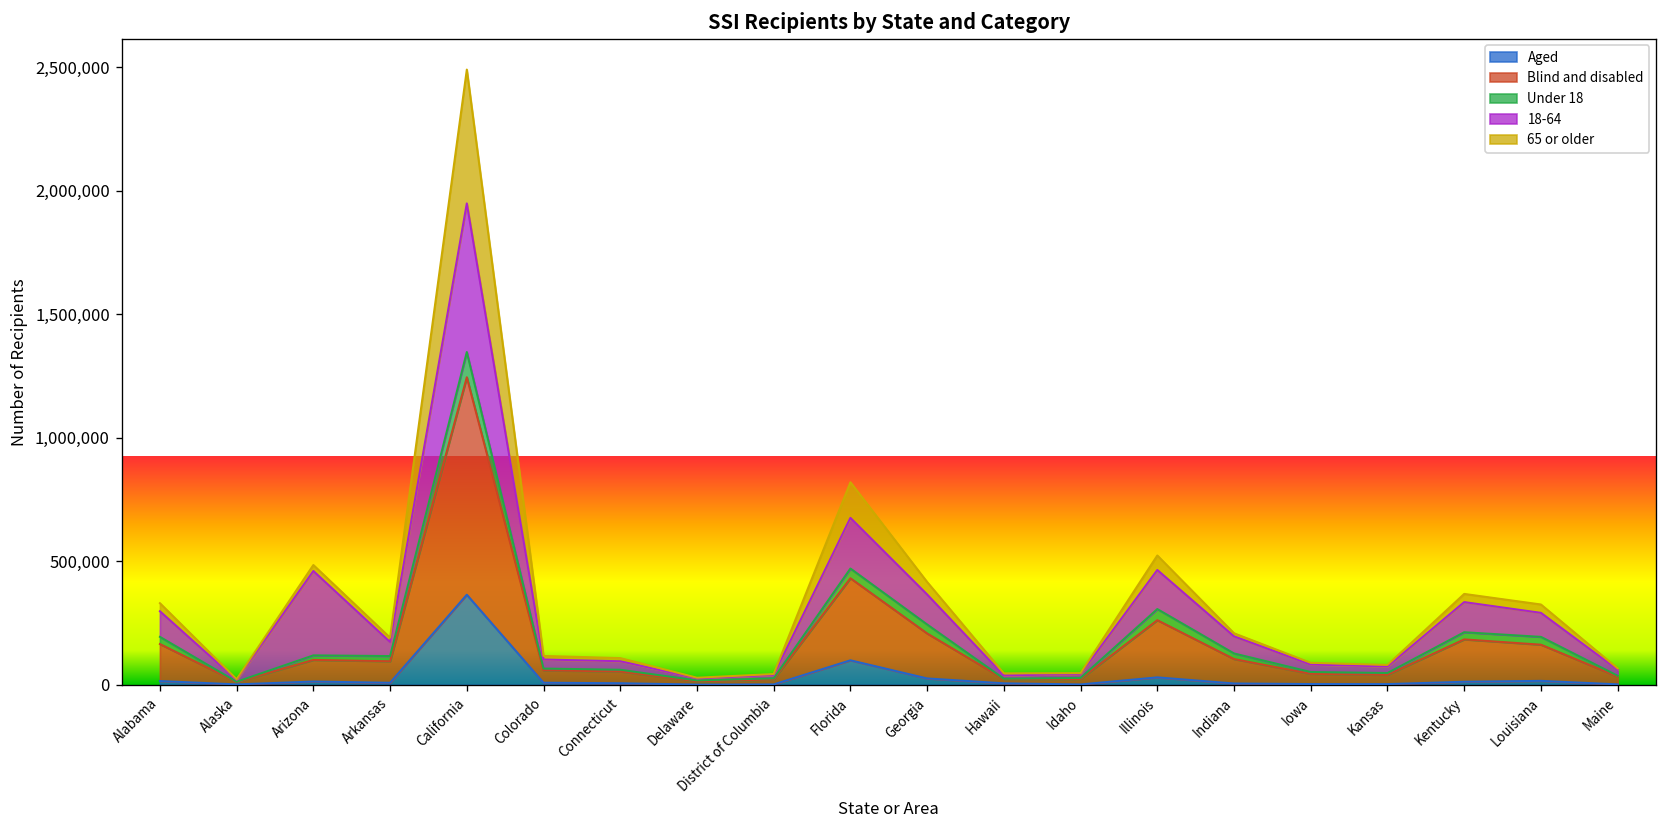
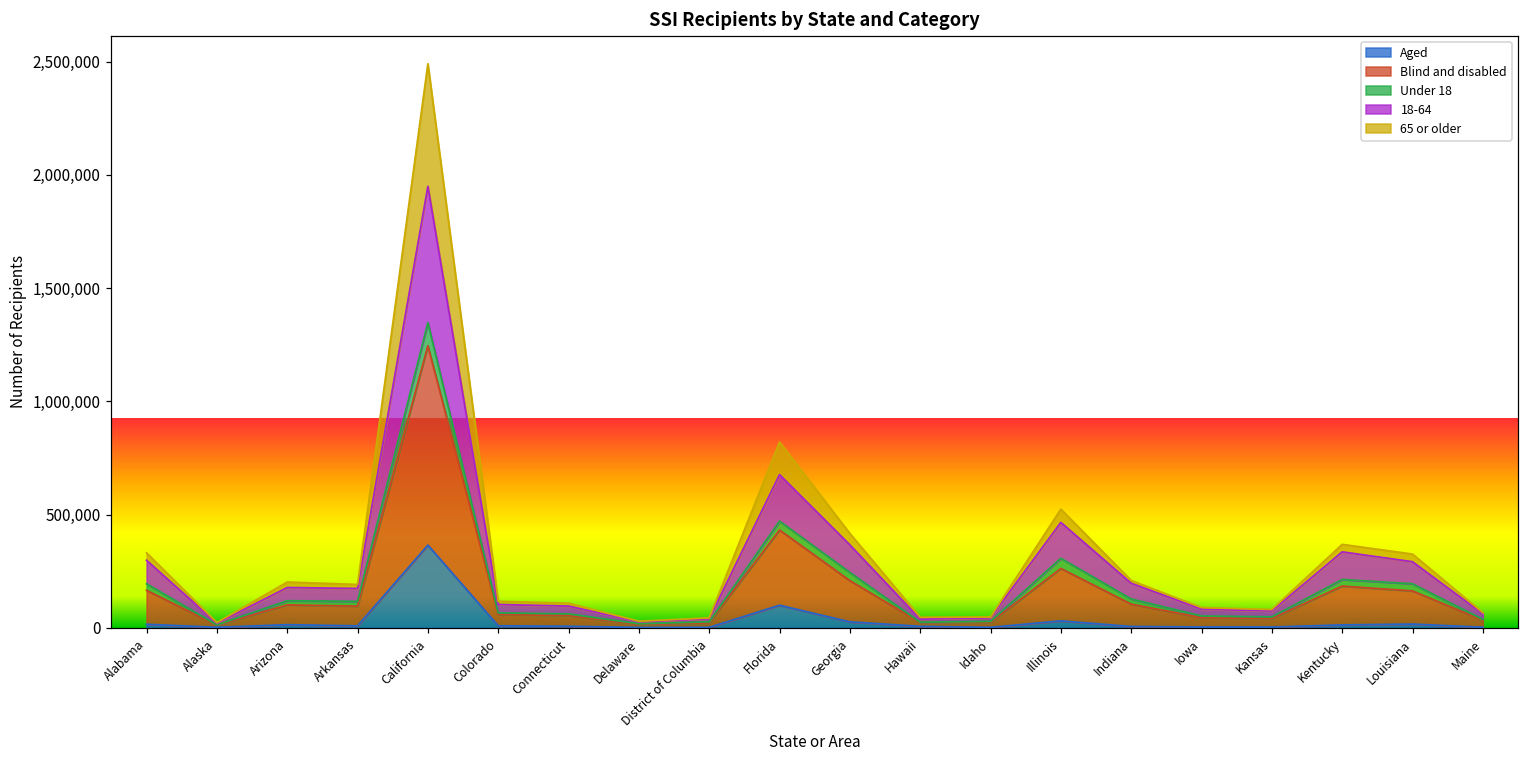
18-64, Arizona: 340,000 -> 60,000
